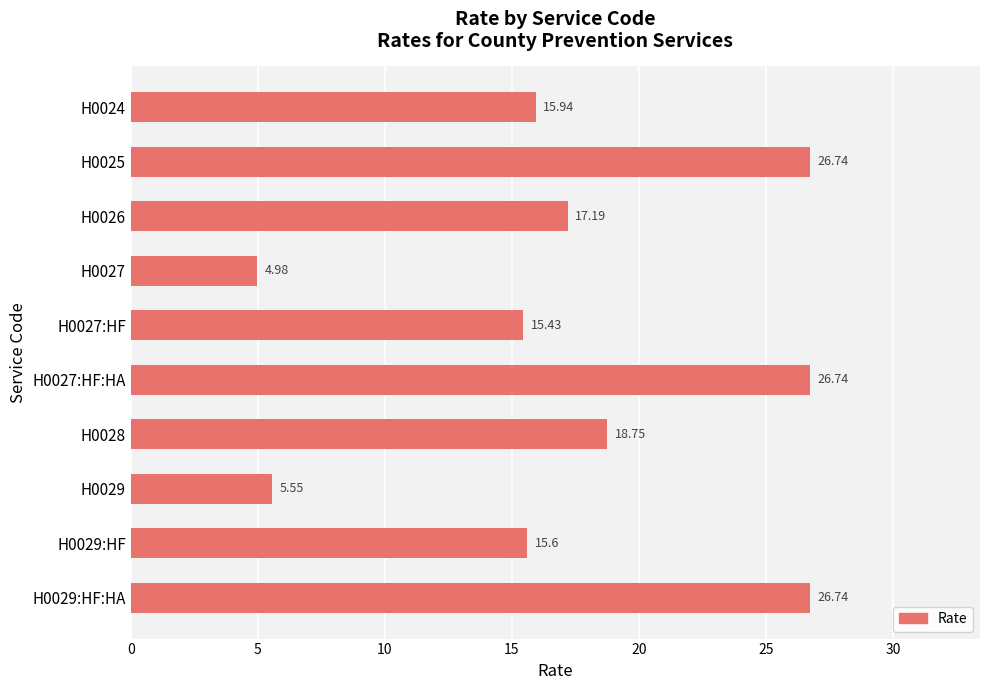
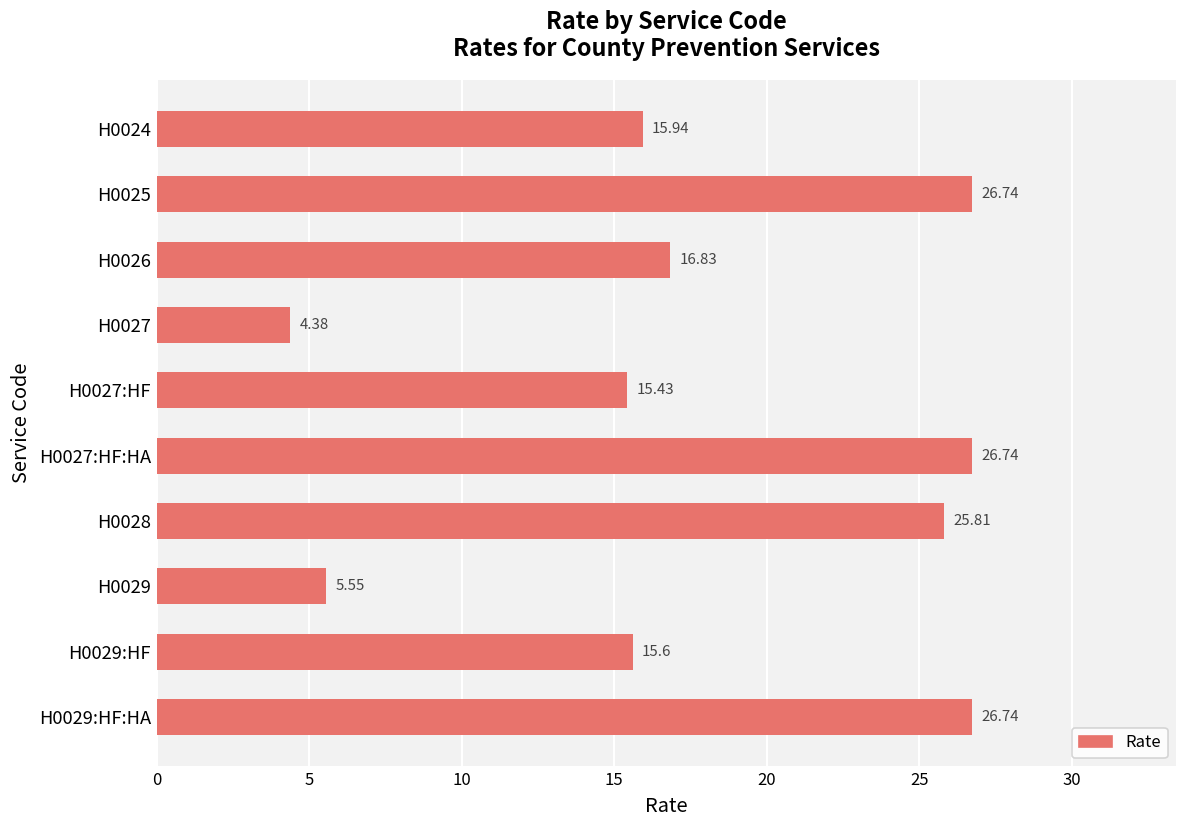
H0026: 17.19 -> 16.83
H0027: 4.98 -> 4.38
H0028: 18.75 -> 25.81
